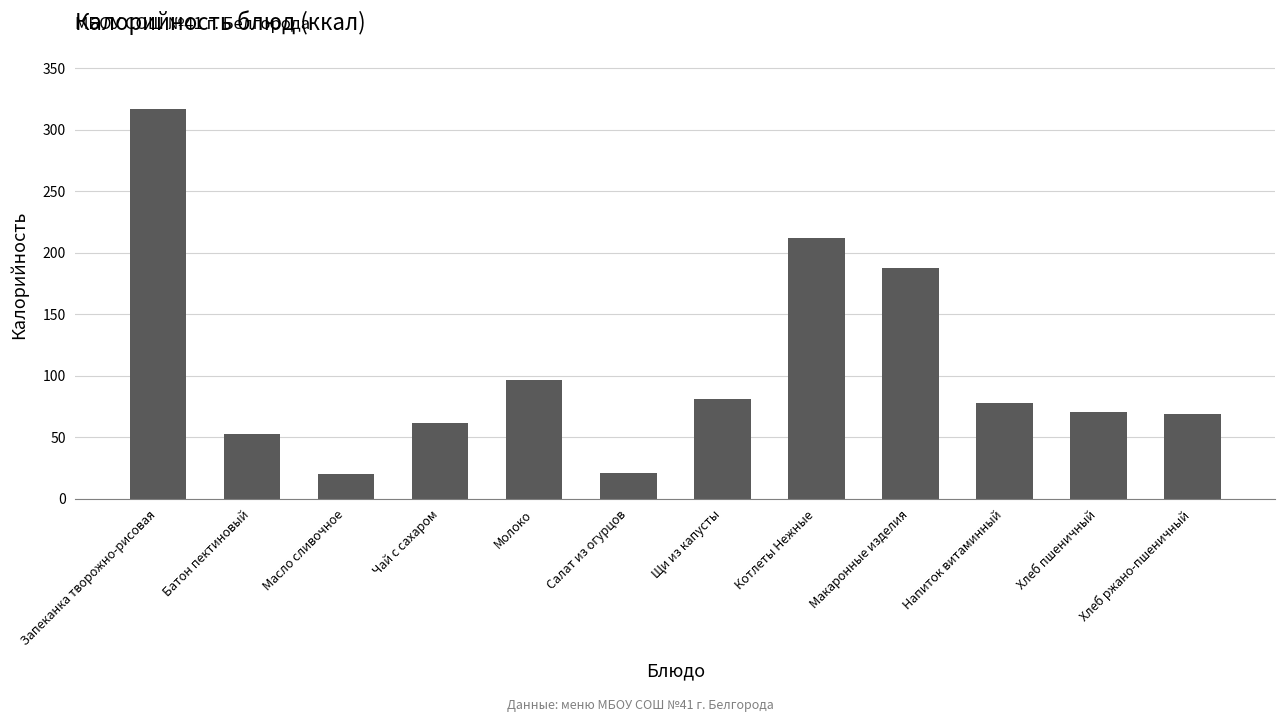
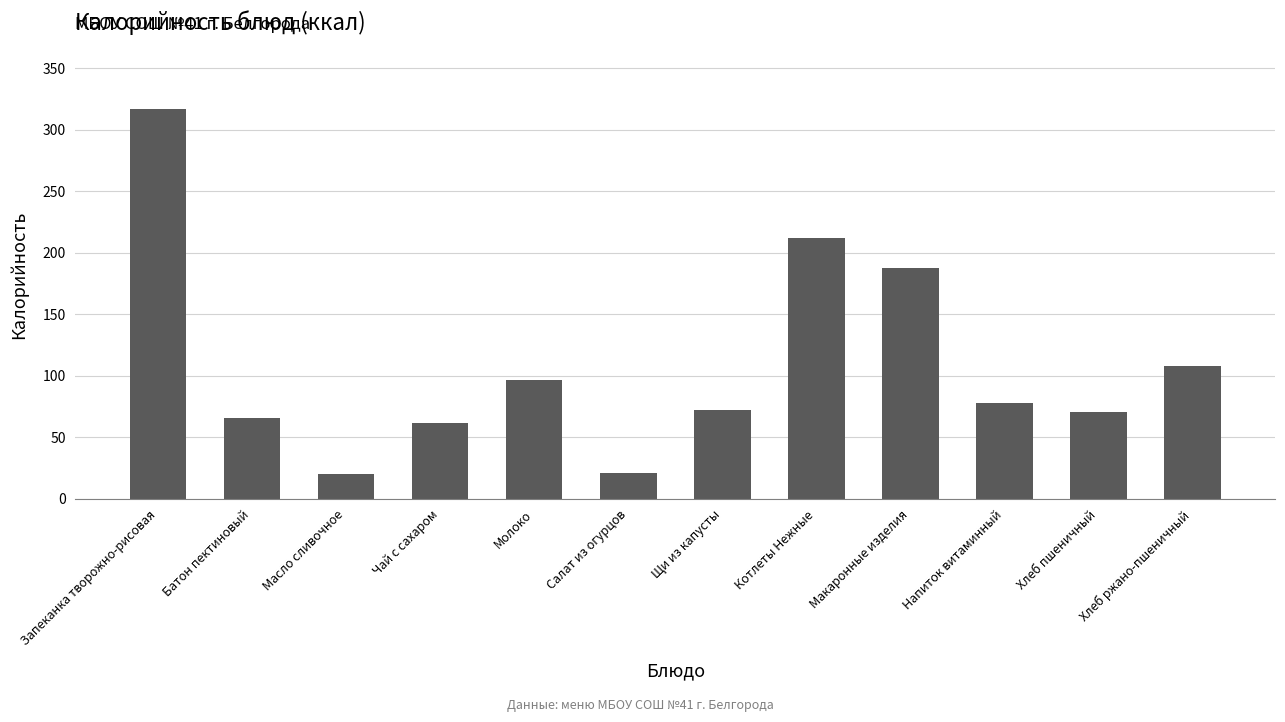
Батон пектиновый: 52 -> 66
Щи из капусты: 81 -> 72
Хлеб ржано-пшеничный: 69 -> 108
